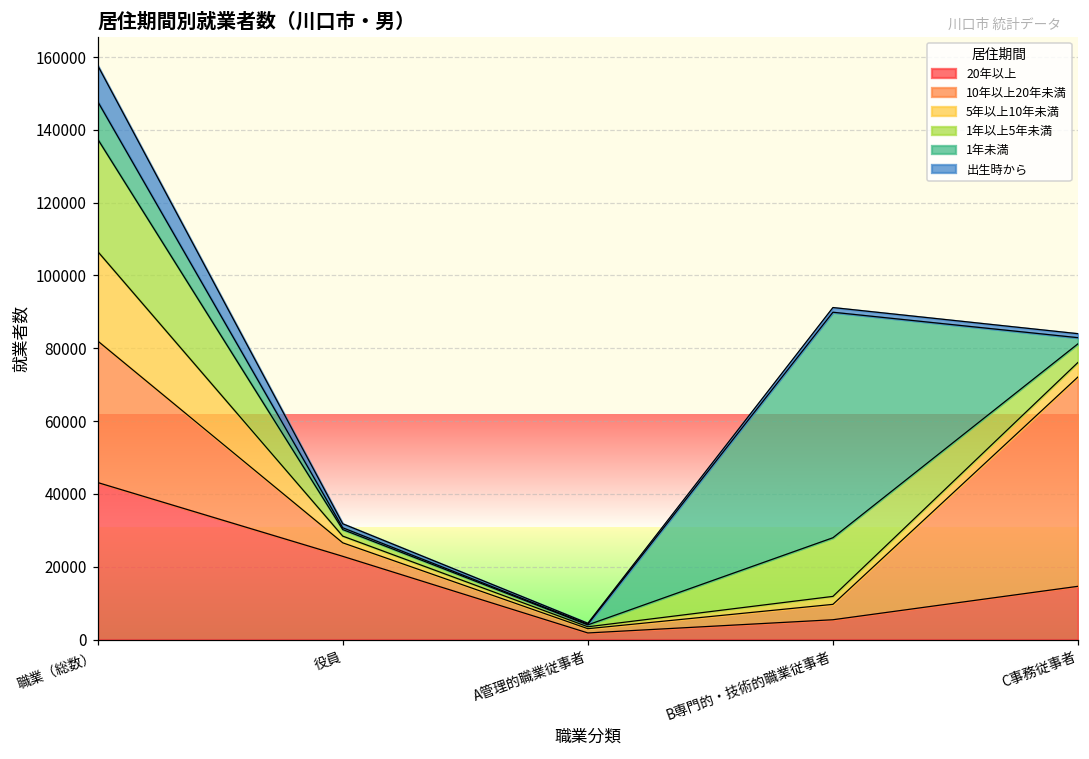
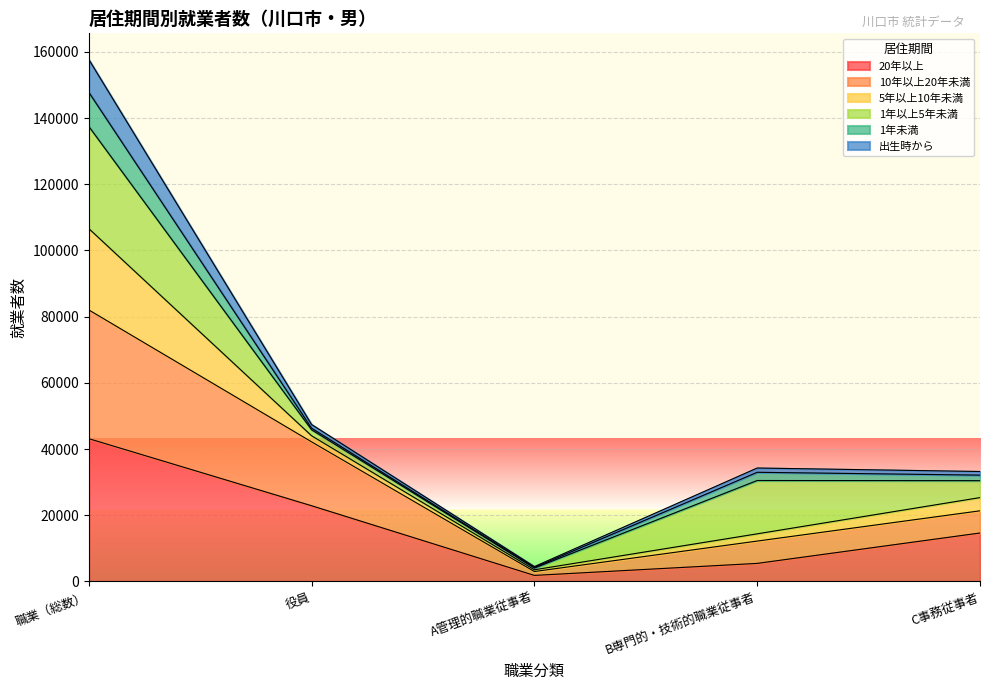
10年以上20年未満, 役員: 4000 -> 19000
10年以上20年未満, B専門的・技術的職業従事者: 4000 -> 7000
1年未満, B専門的・技術的職業従事者: 62000 -> 2000
10年以上20年未満, C事務従事者: 58000 -> 7000
